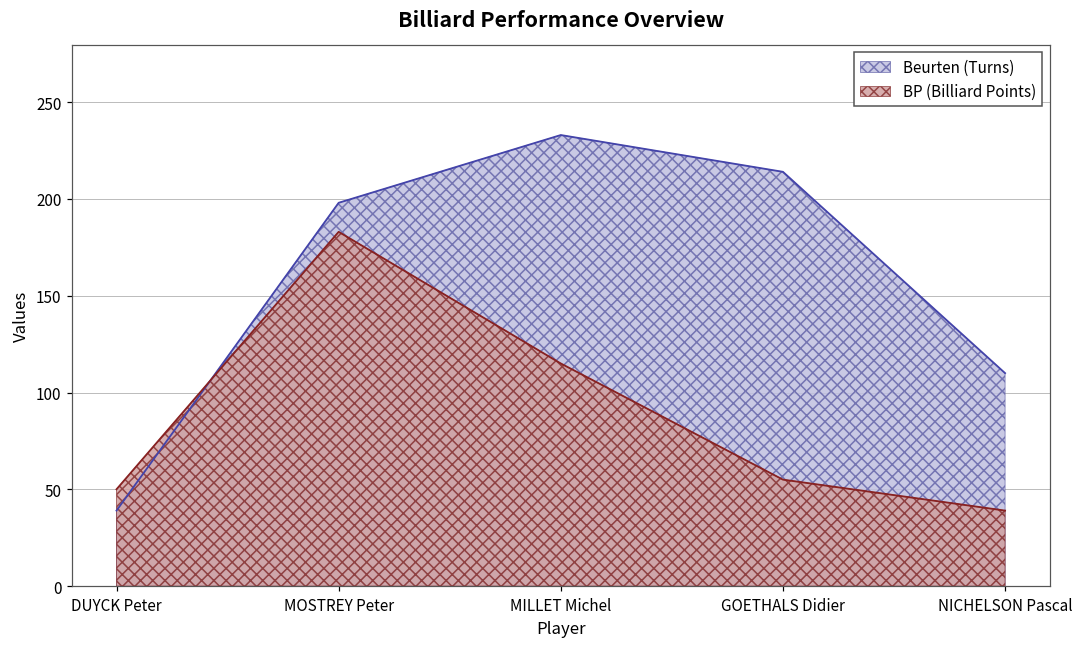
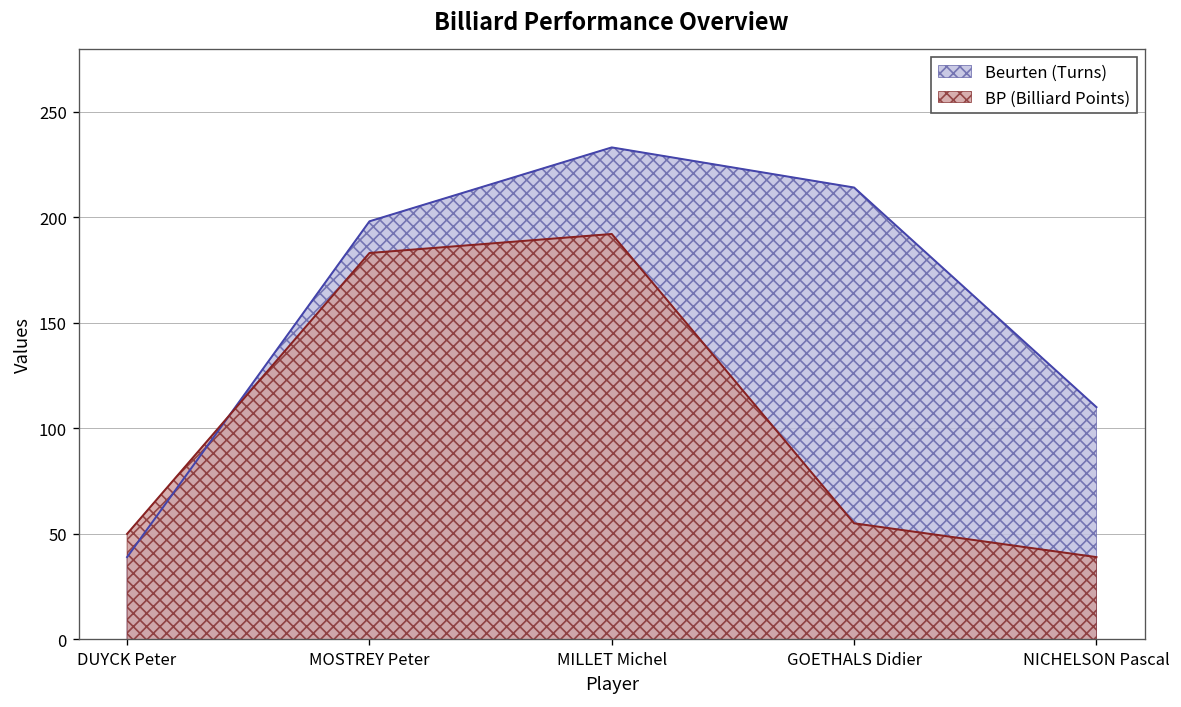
BP (Billiard Points), MILLET Michel: 115 -> 192
